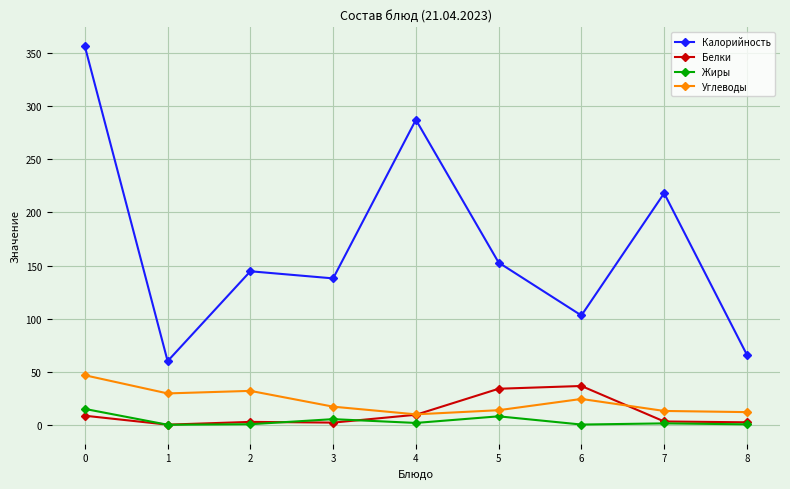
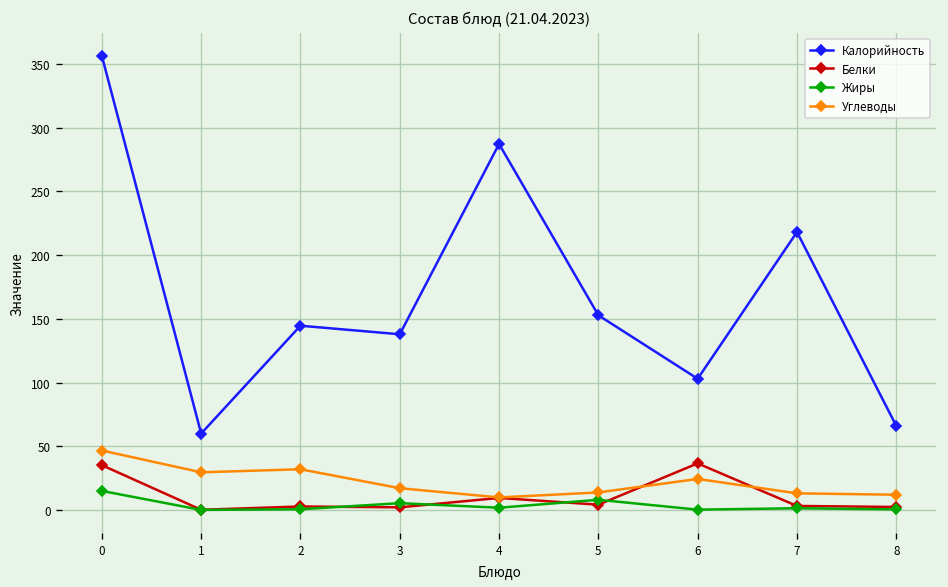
Белки, 0: 9 -> 35
Белки, 5: 34 -> 4
